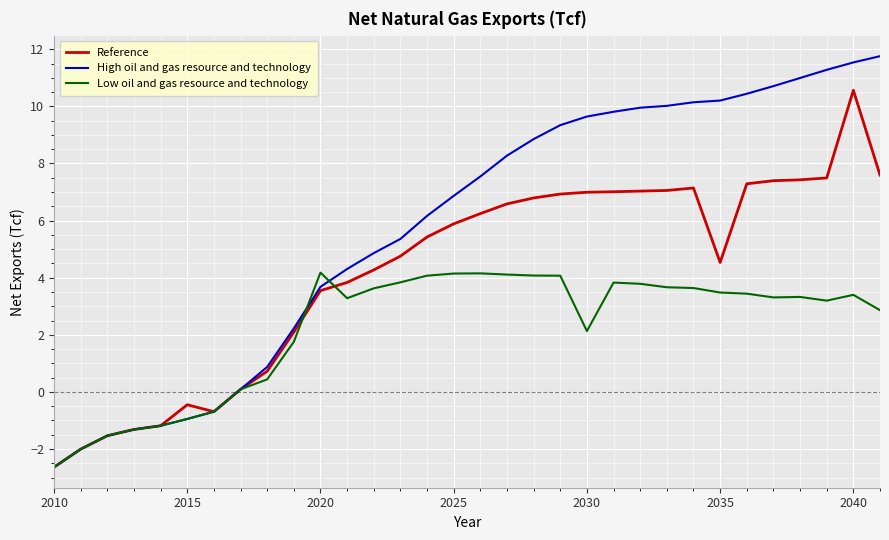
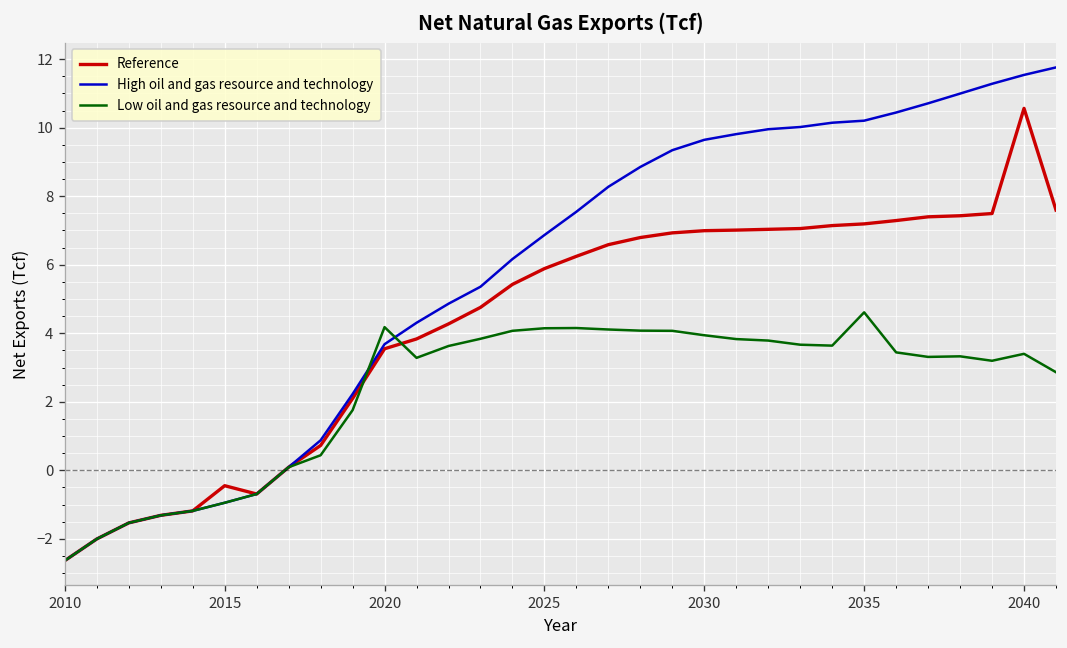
Low oil and gas resource and technology, 2030: 2.1 -> 3.9
Reference, 2035: 4.5 -> 7.2
Low oil and gas resource and technology, 2035: 3.5 -> 4.6
